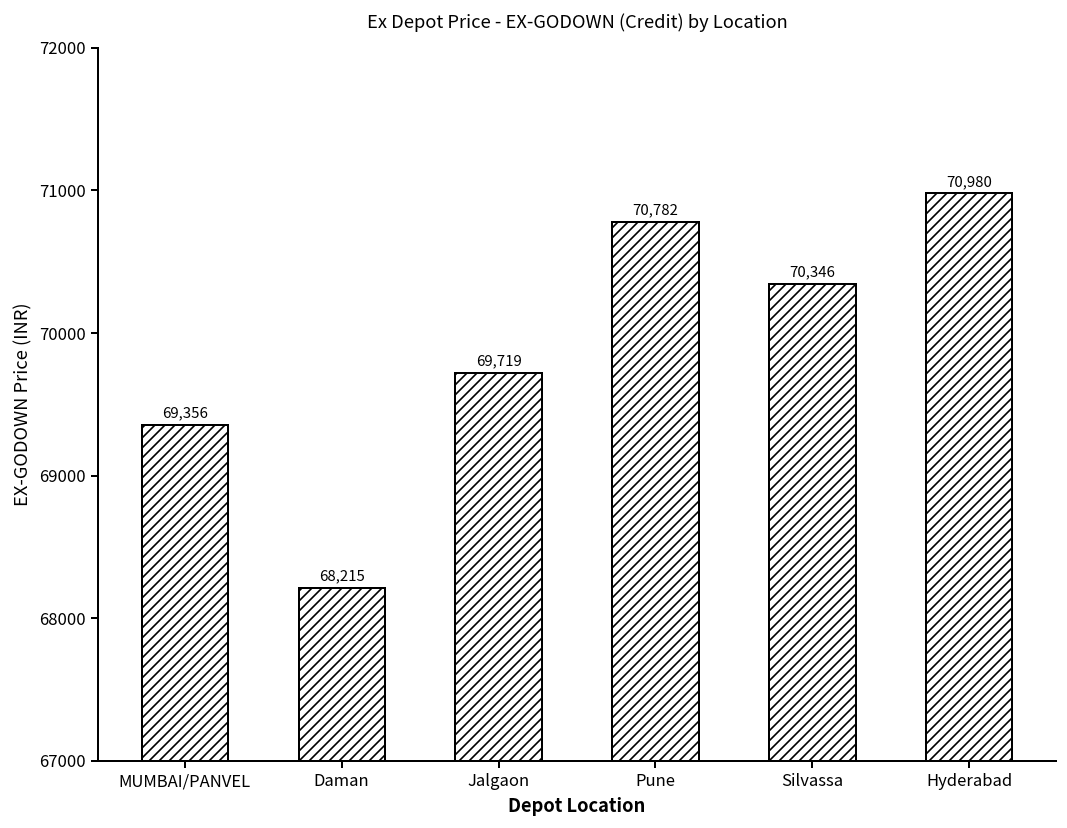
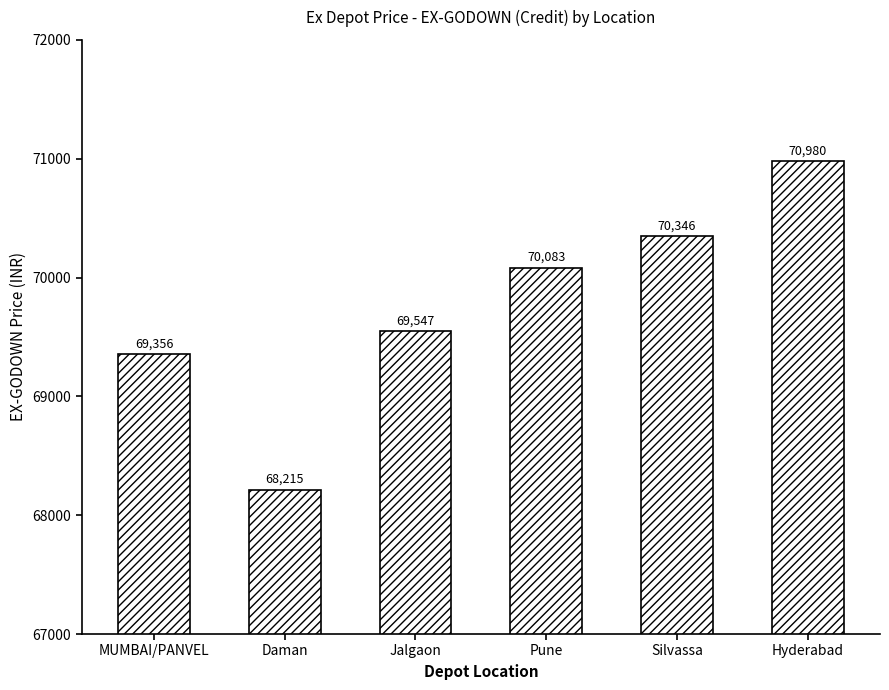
Jalgaon: 69,719 -> 69,547
Pune: 70,782 -> 70,083
